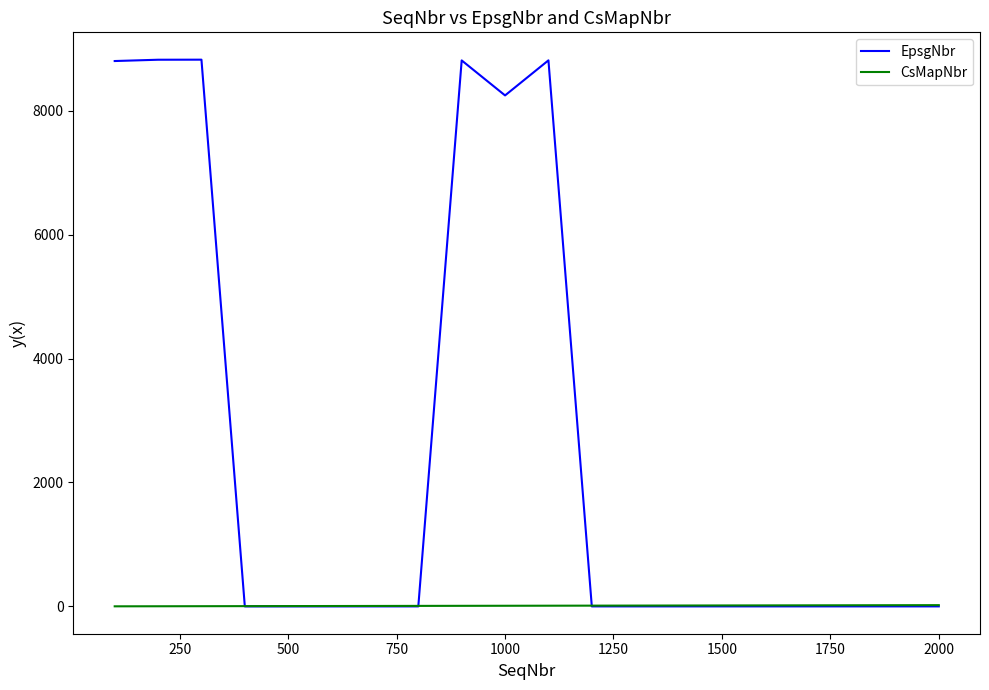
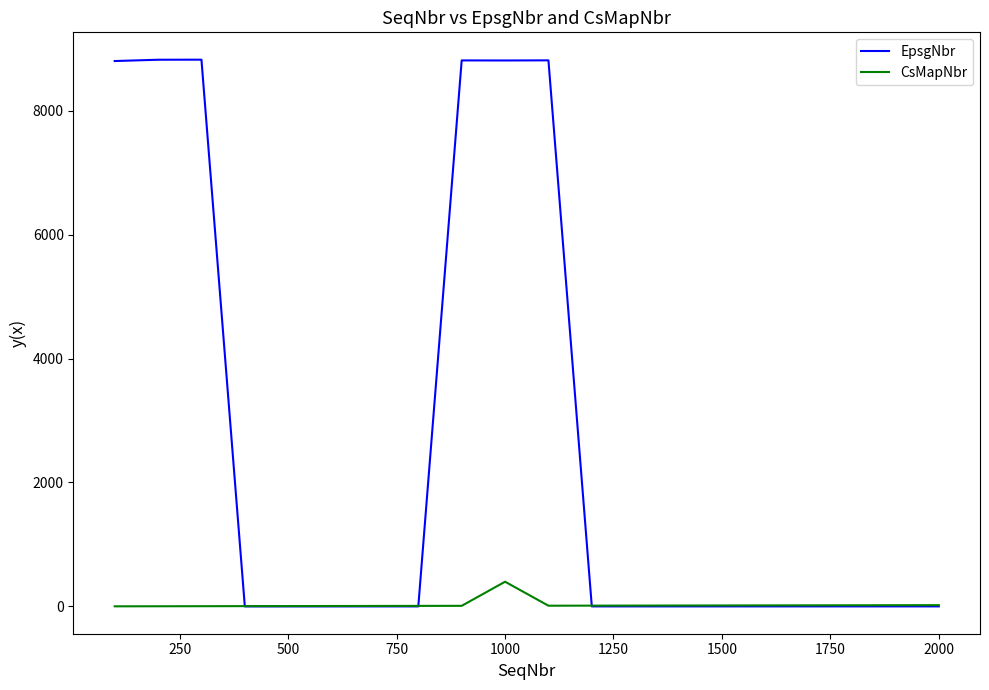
EpsgNbr, 1000: 8200 -> 8800
CsMapNbr, 1000: 0 -> 400
